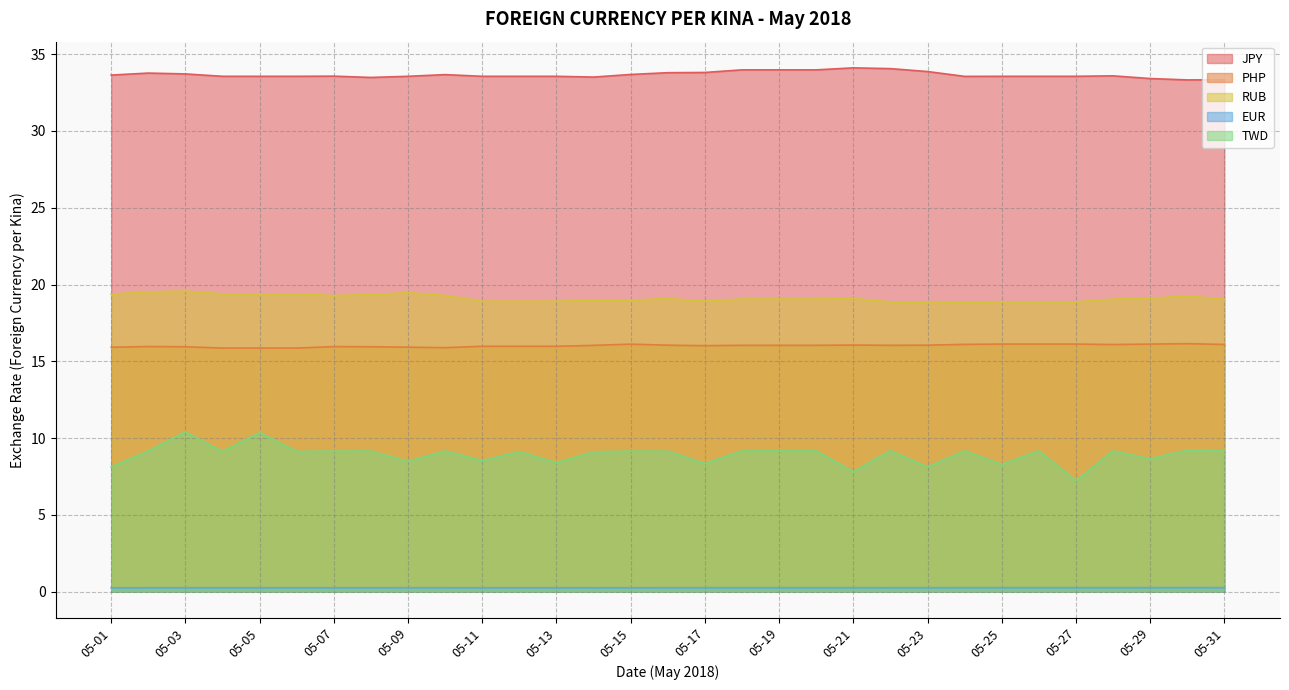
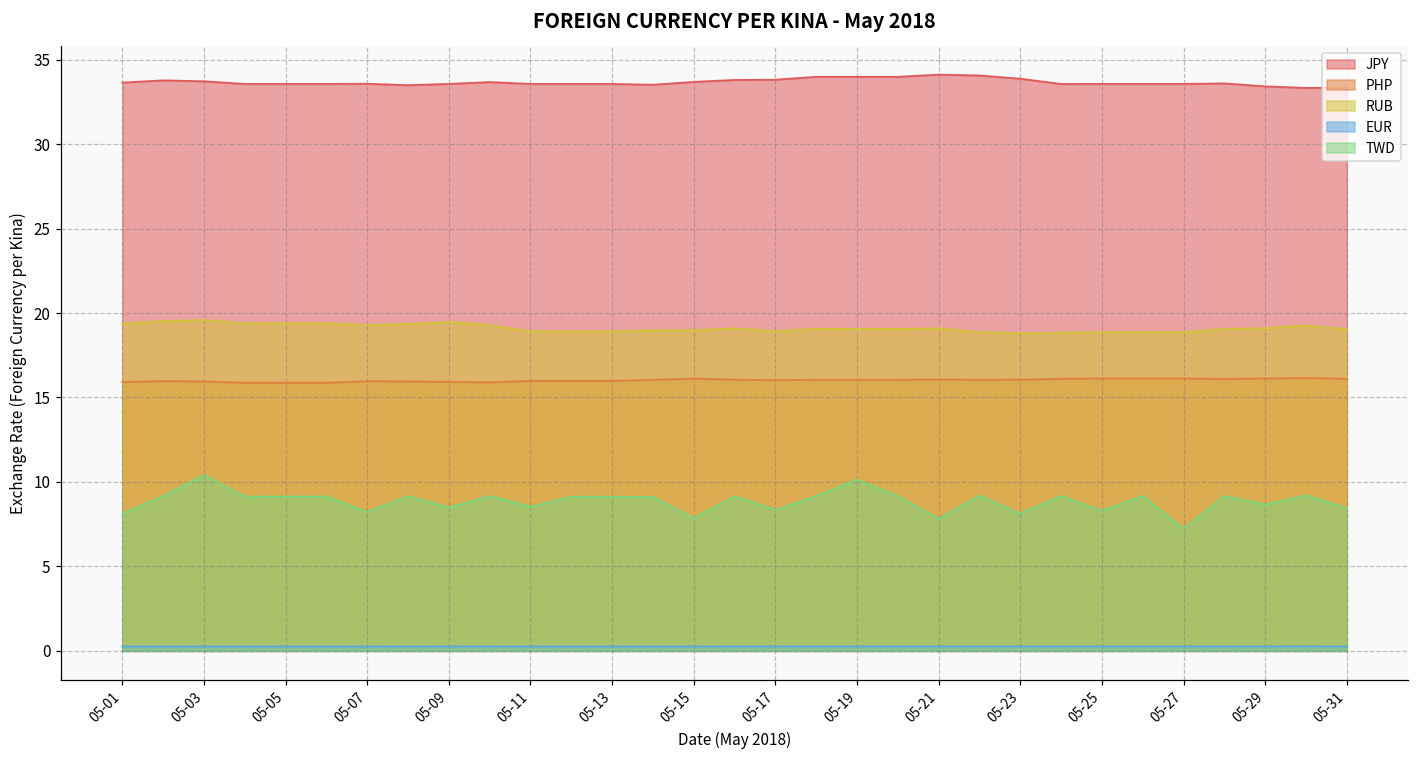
TWD, 05-05: 10.4 -> 9.1
TWD, 05-07: 9.2 -> 8.2
TWD, 05-13: 8.4 -> 9.1
TWD, 05-15: 9.1 -> 7.9
TWD, 05-19: 9.2 -> 10.1
TWD, 05-31: 9.2 -> 8.4
